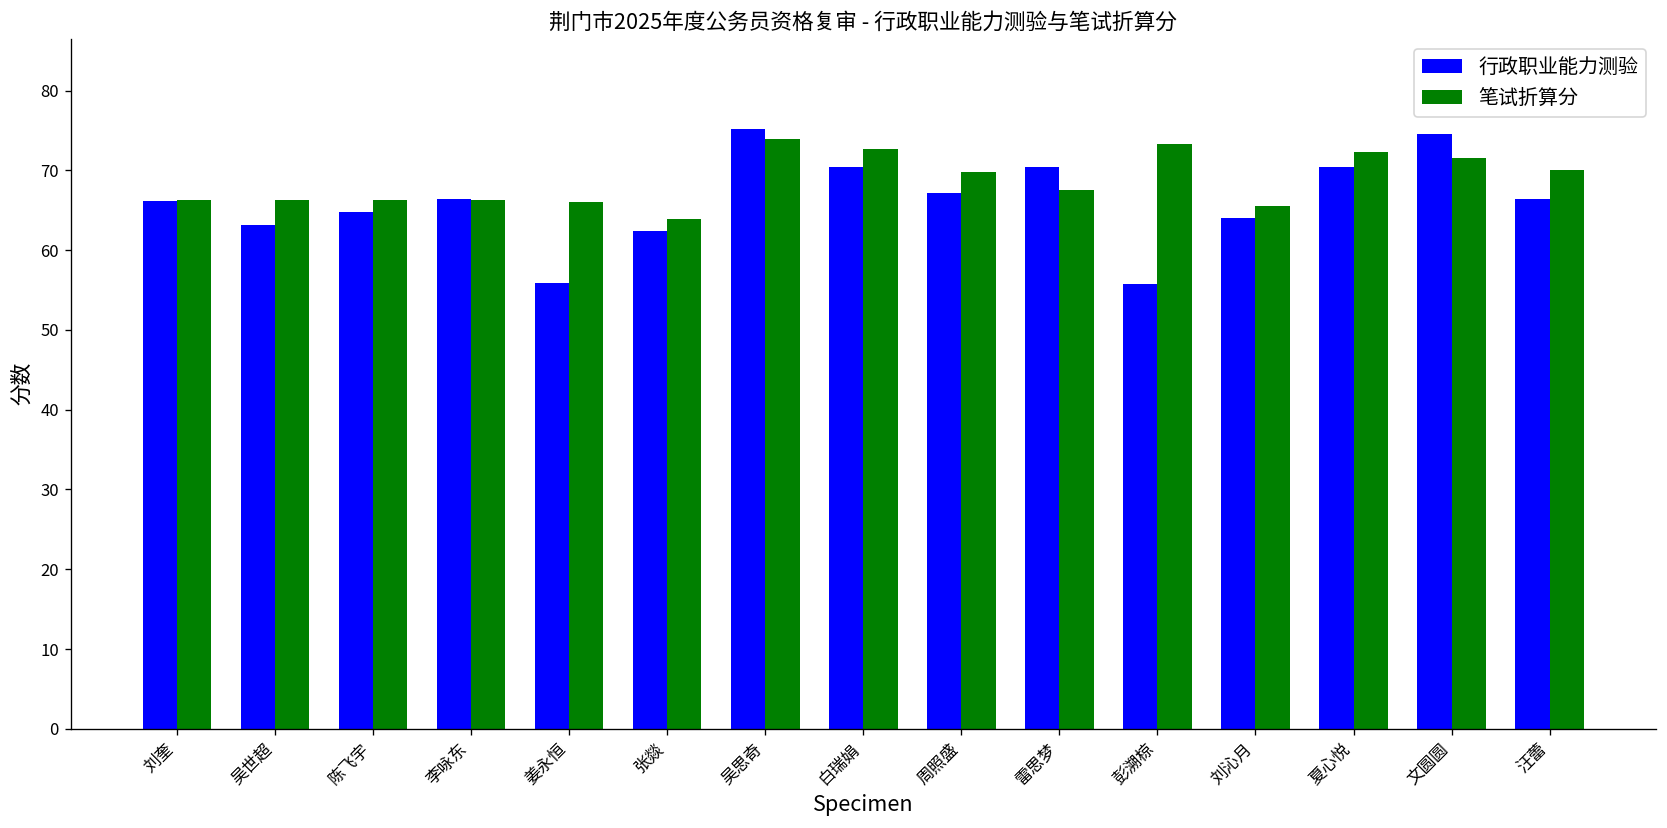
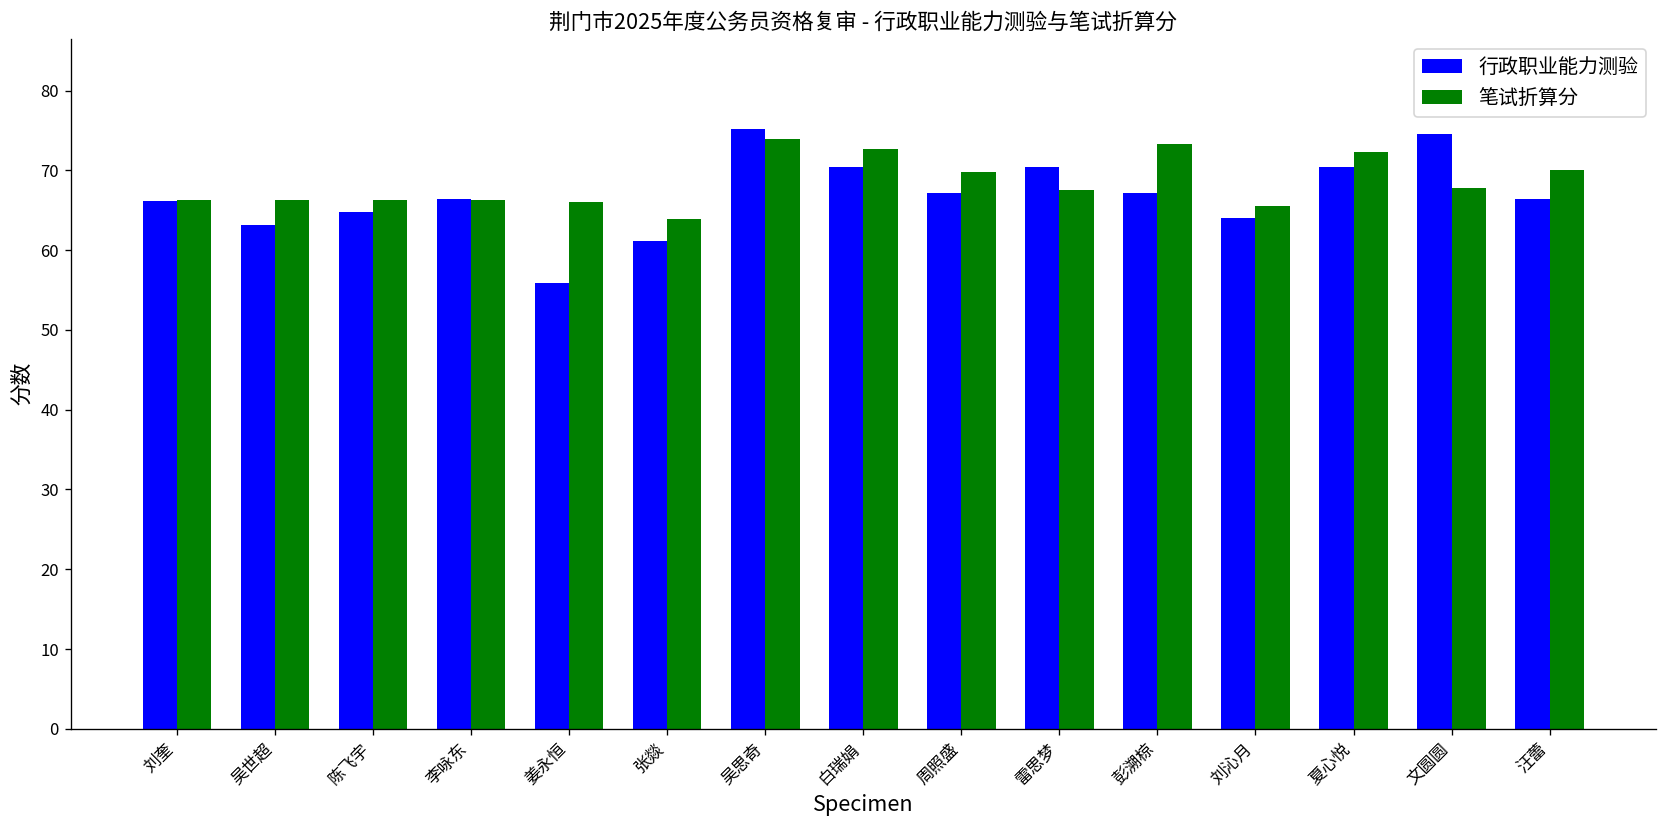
行政职业能力测验, 张燚: 62 -> 61
行政职业能力测验, 彭溯椋: 56 -> 67
笔试折算分, 文圆圆: 72 -> 68
